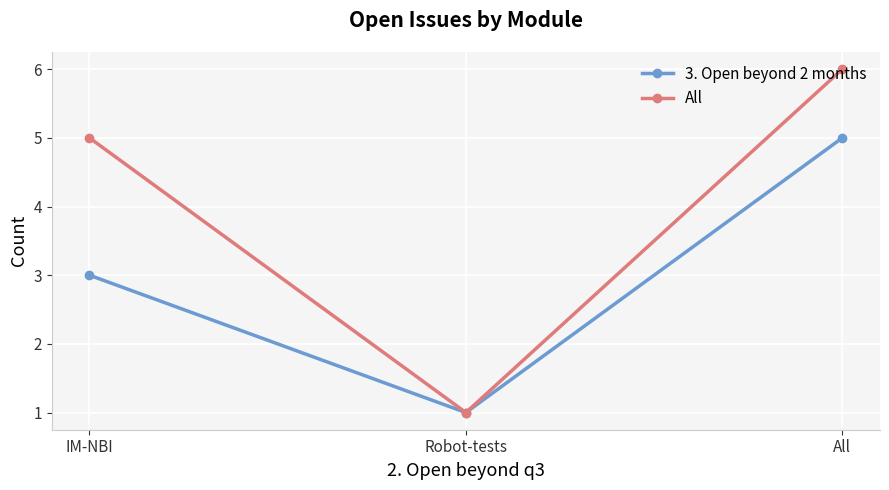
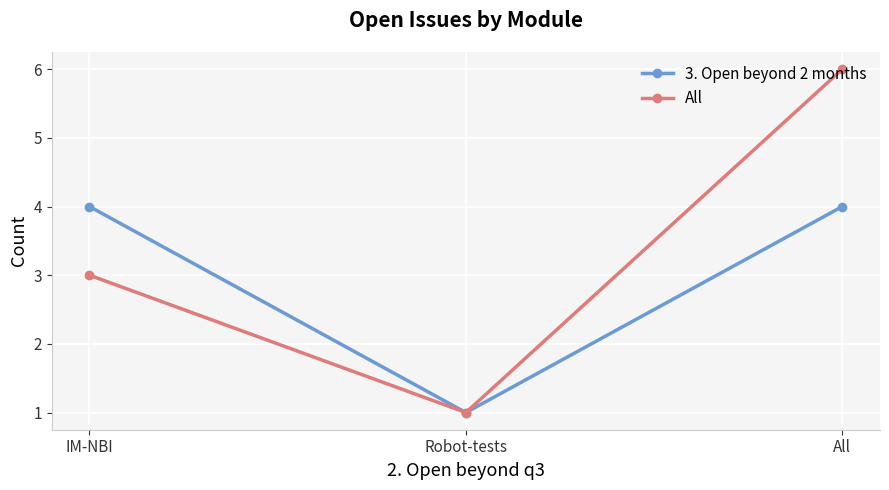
3. Open beyond 2 months, IM-NBI: 3 -> 4
All, IM-NBI: 5 -> 3
3. Open beyond 2 months, All: 5 -> 4
